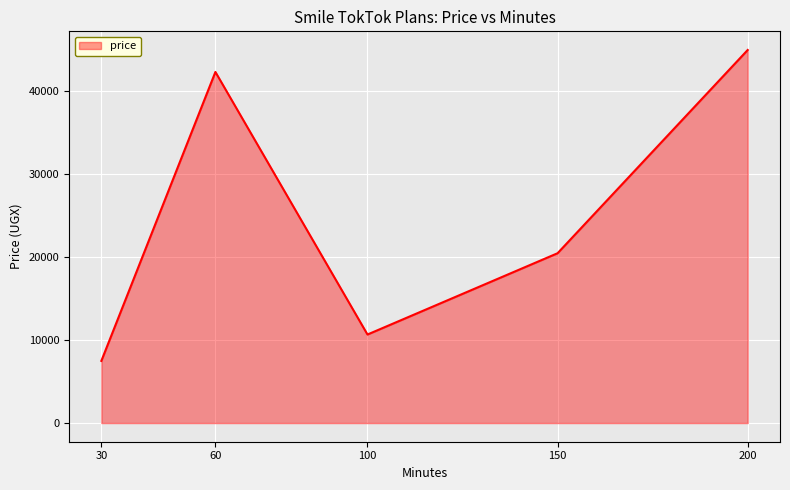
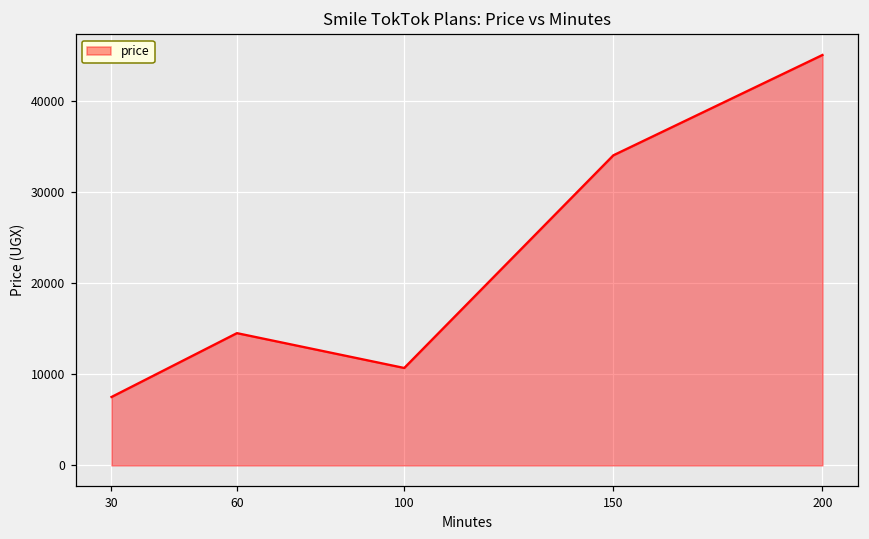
60: 42000 -> 15000
150: 20000 -> 34000
